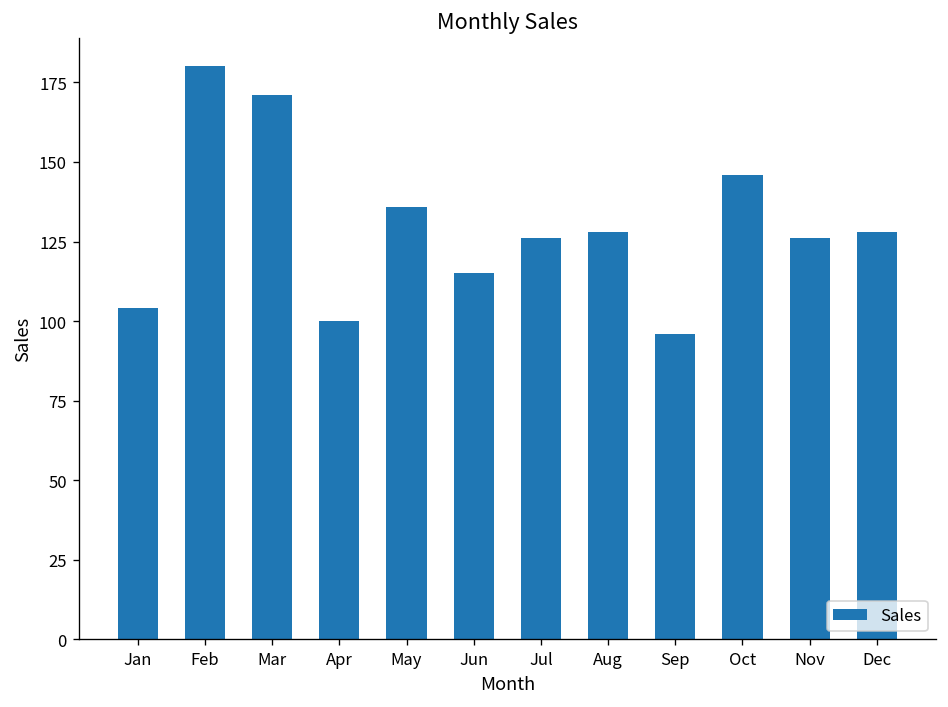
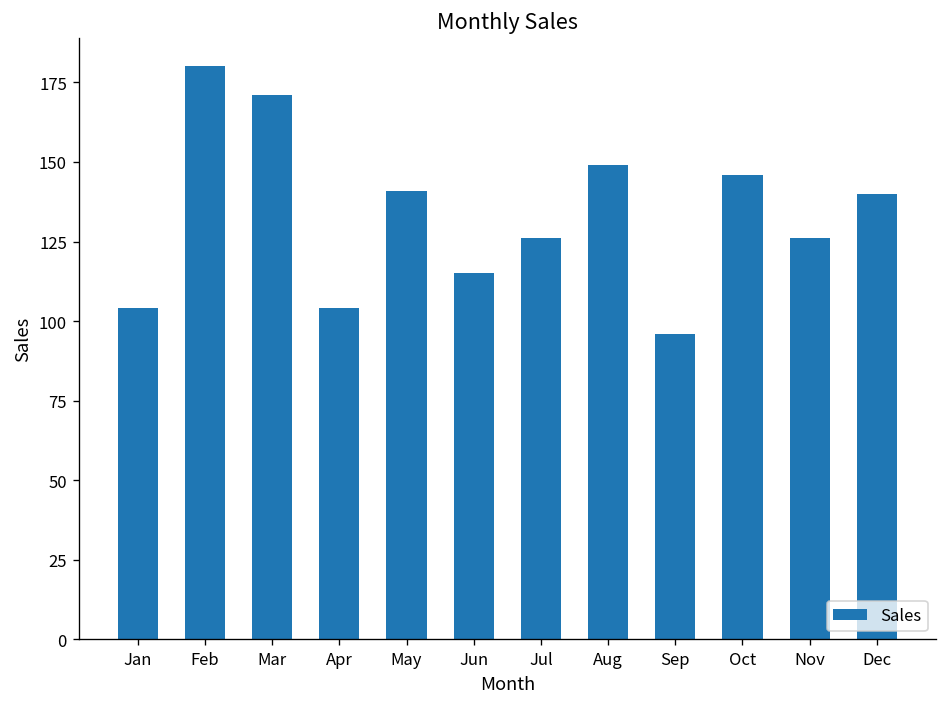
Apr: 100 -> 104
May: 136 -> 141
Aug: 128 -> 149
Dec: 128 -> 140
